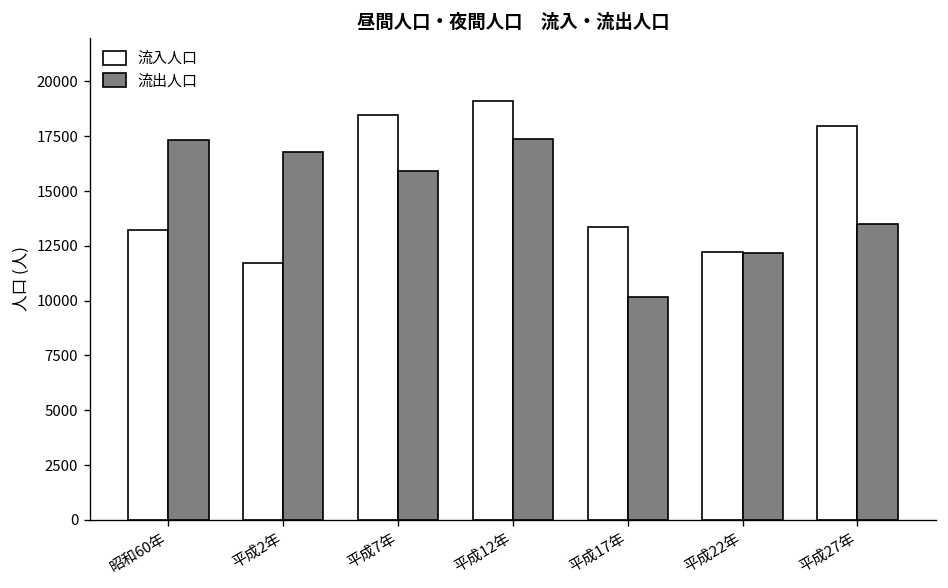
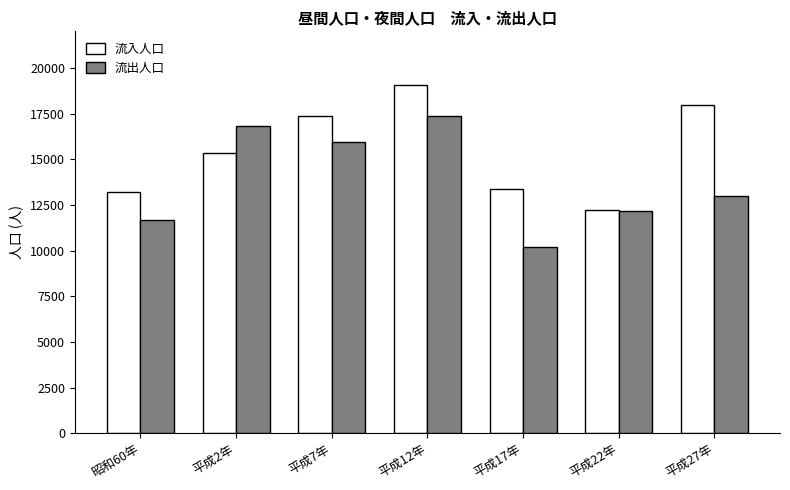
流出人口, 昭和60年: 17300 -> 11700
流入人口, 平成2年: 11700 -> 15400
流入人口, 平成7年: 18500 -> 17300
流出人口, 平成27年: 13500 -> 13000
